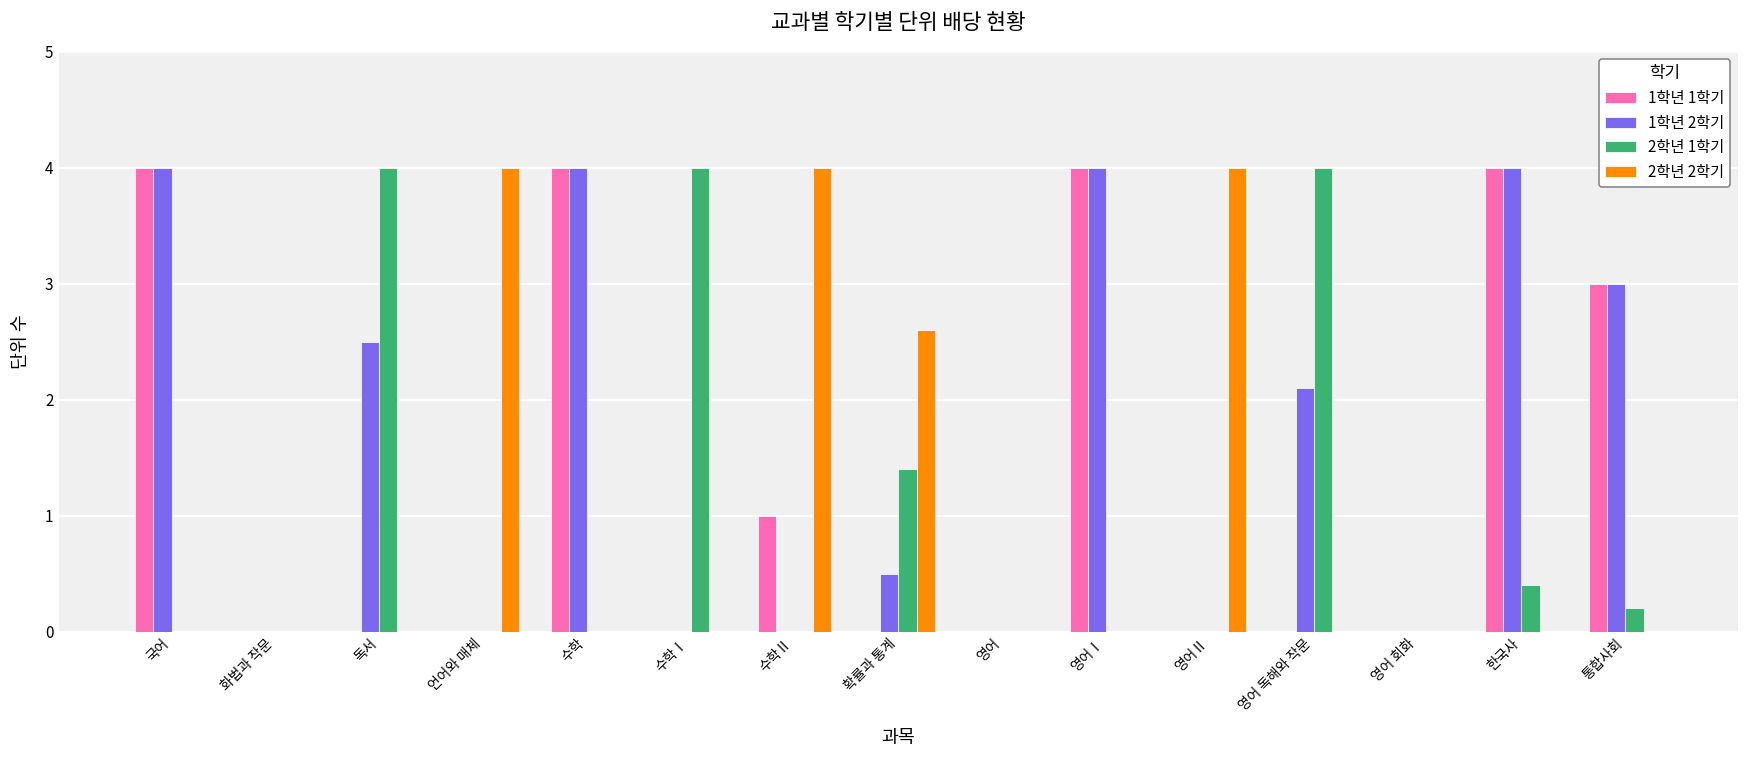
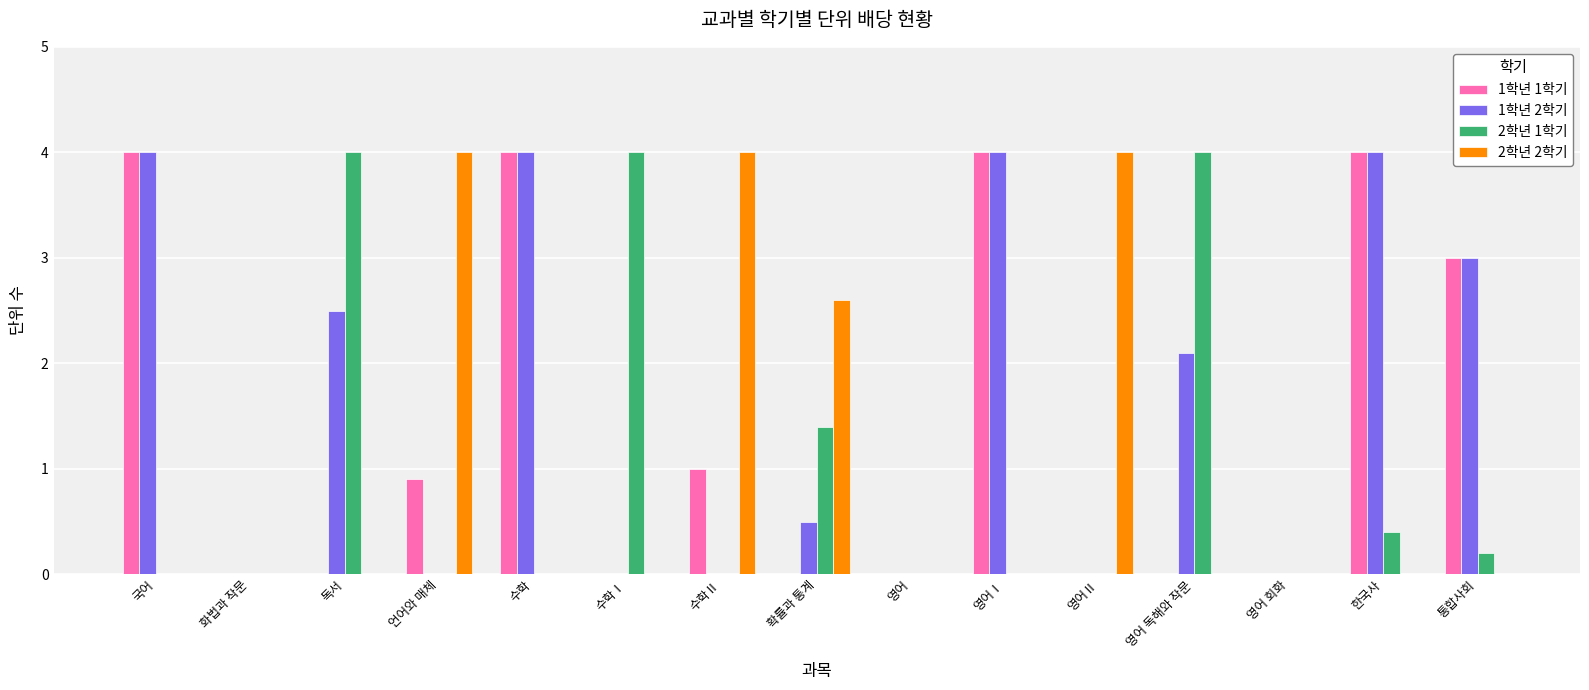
1학년 1학기, 언어와 매체: 0.0 -> 0.9
